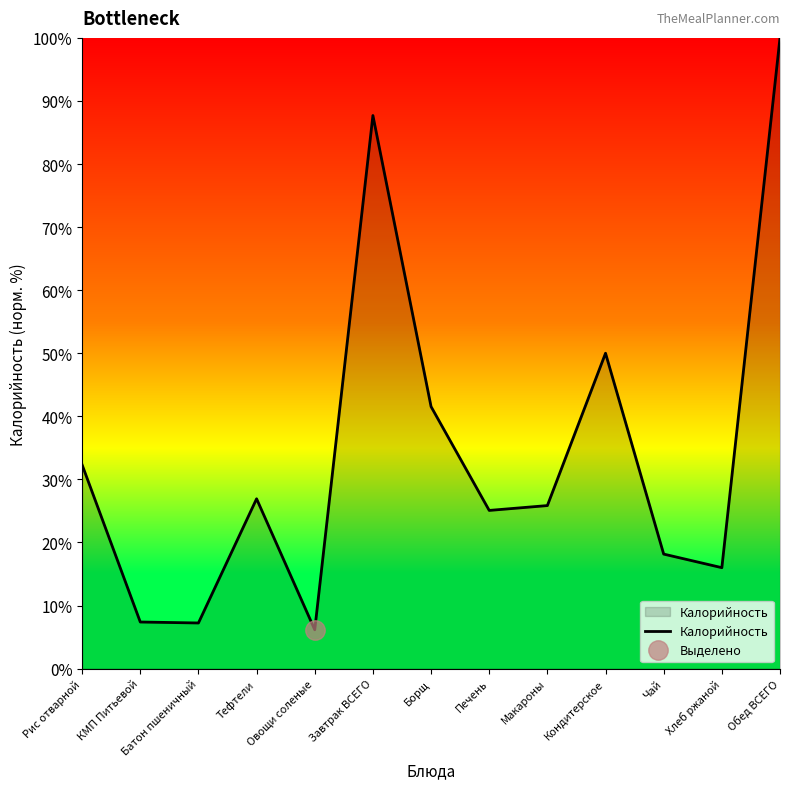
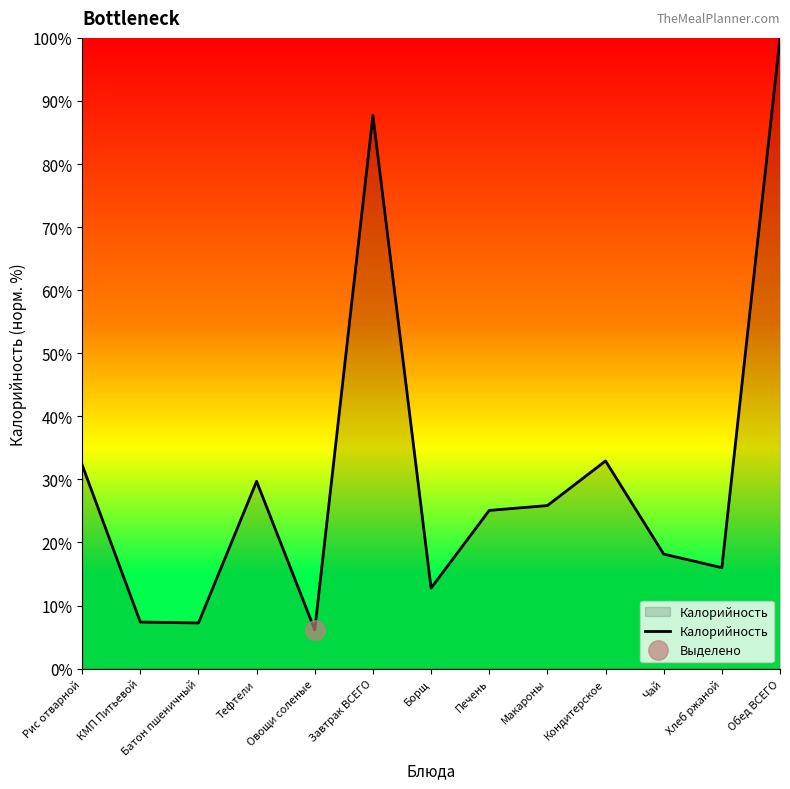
Калорийность, Тефтели: 27% -> 30%
Калорийность, Борщ: 42% -> 13%
Калорийность, Кондитерское: 50% -> 33%
